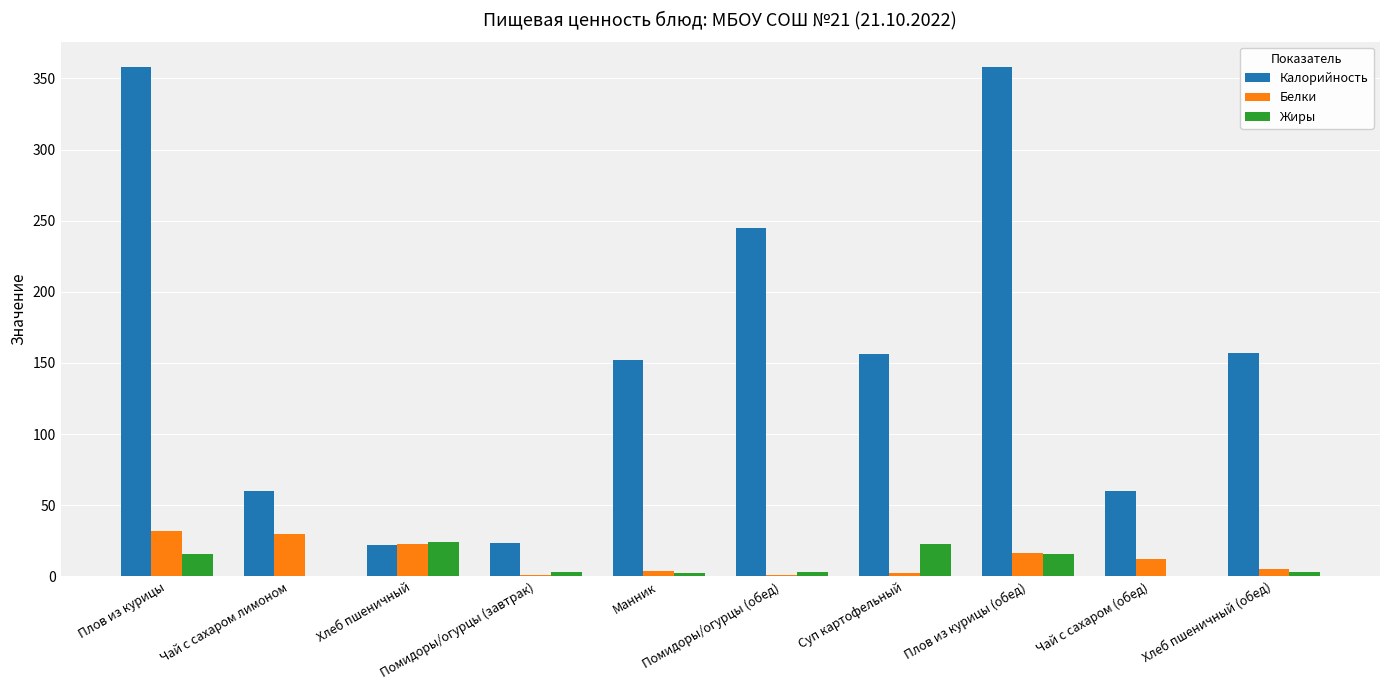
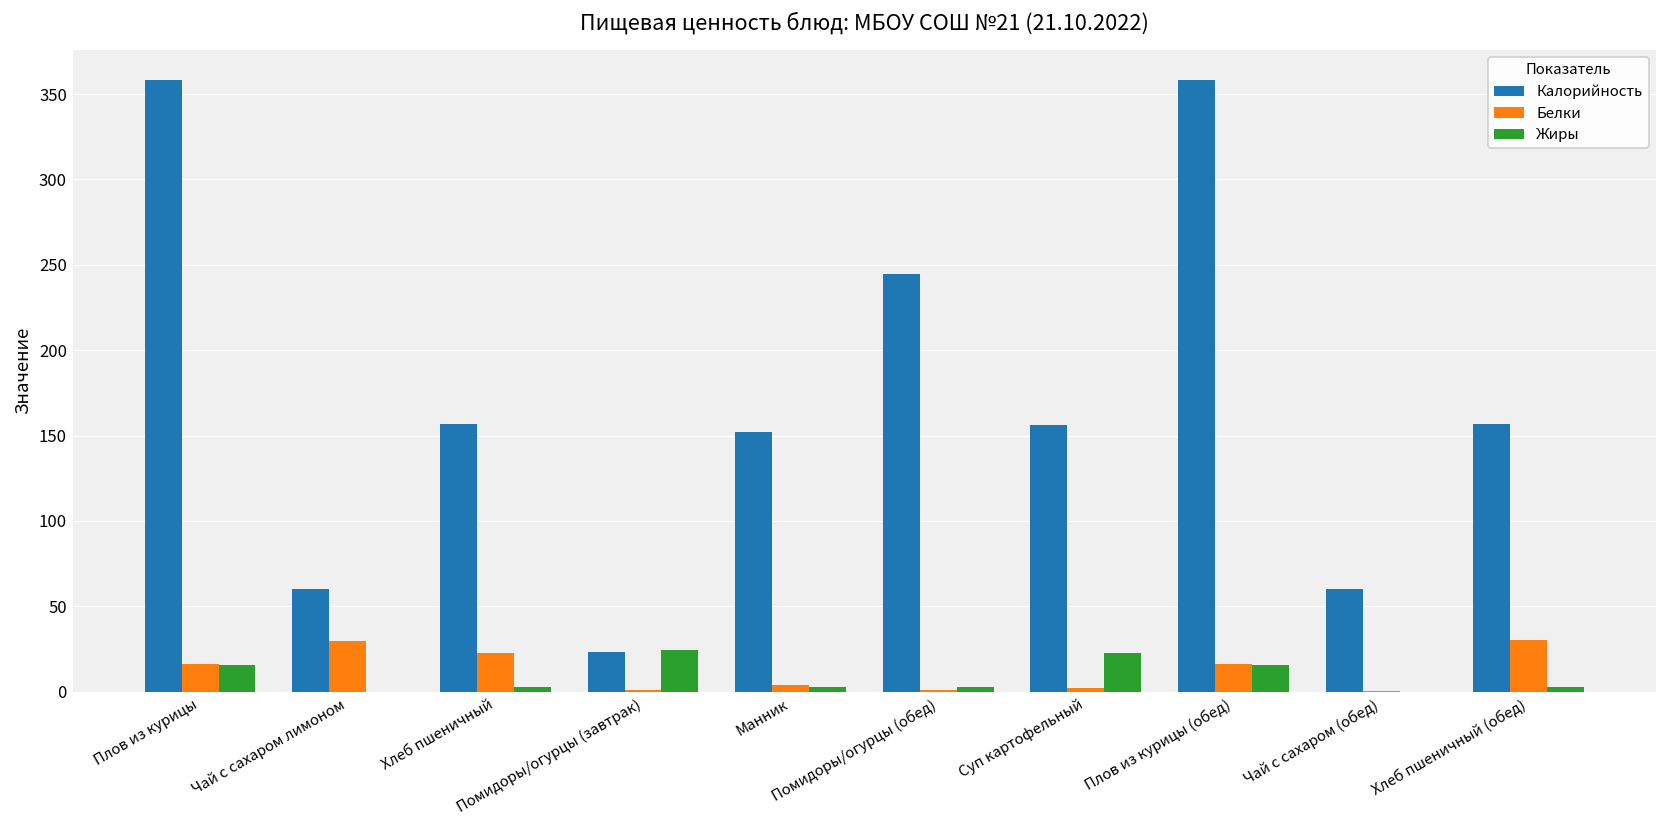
Белки, Плов из курицы: 32 -> 16
Калорийность, Хлеб пшеничный: 22 -> 157
Жиры, Хлеб пшеничный: 24 -> 3
Жиры, Помидоры/огурцы (завтрак): 3 -> 25
Белки, Чай с сахаром (обед): 12 -> 0
Белки, Хлеб пшеничный (обед): 5 -> 30
